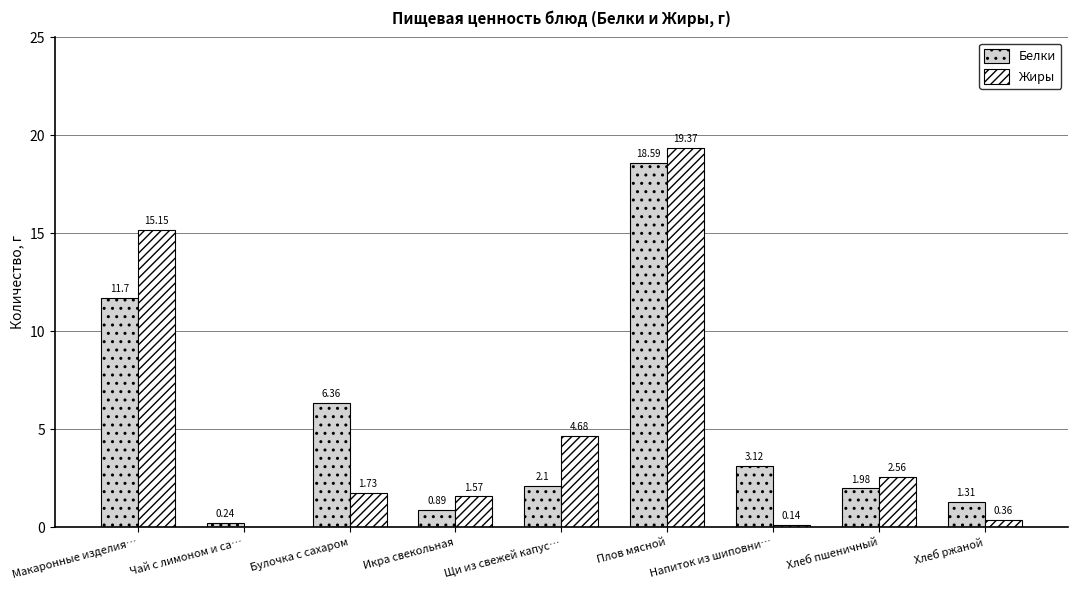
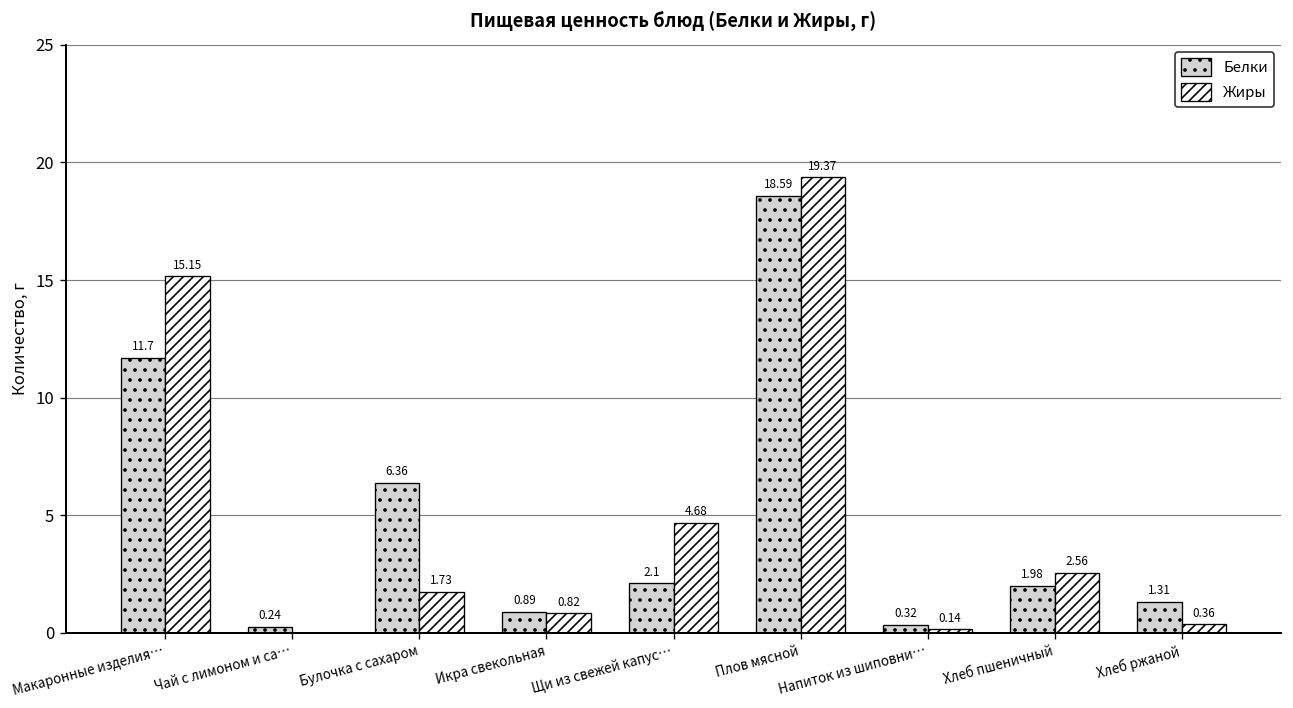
Жиры, Икра свекольная: 1.57 -> 0.82
Белки, Напиток из шиповни…: 3.12 -> 0.32
